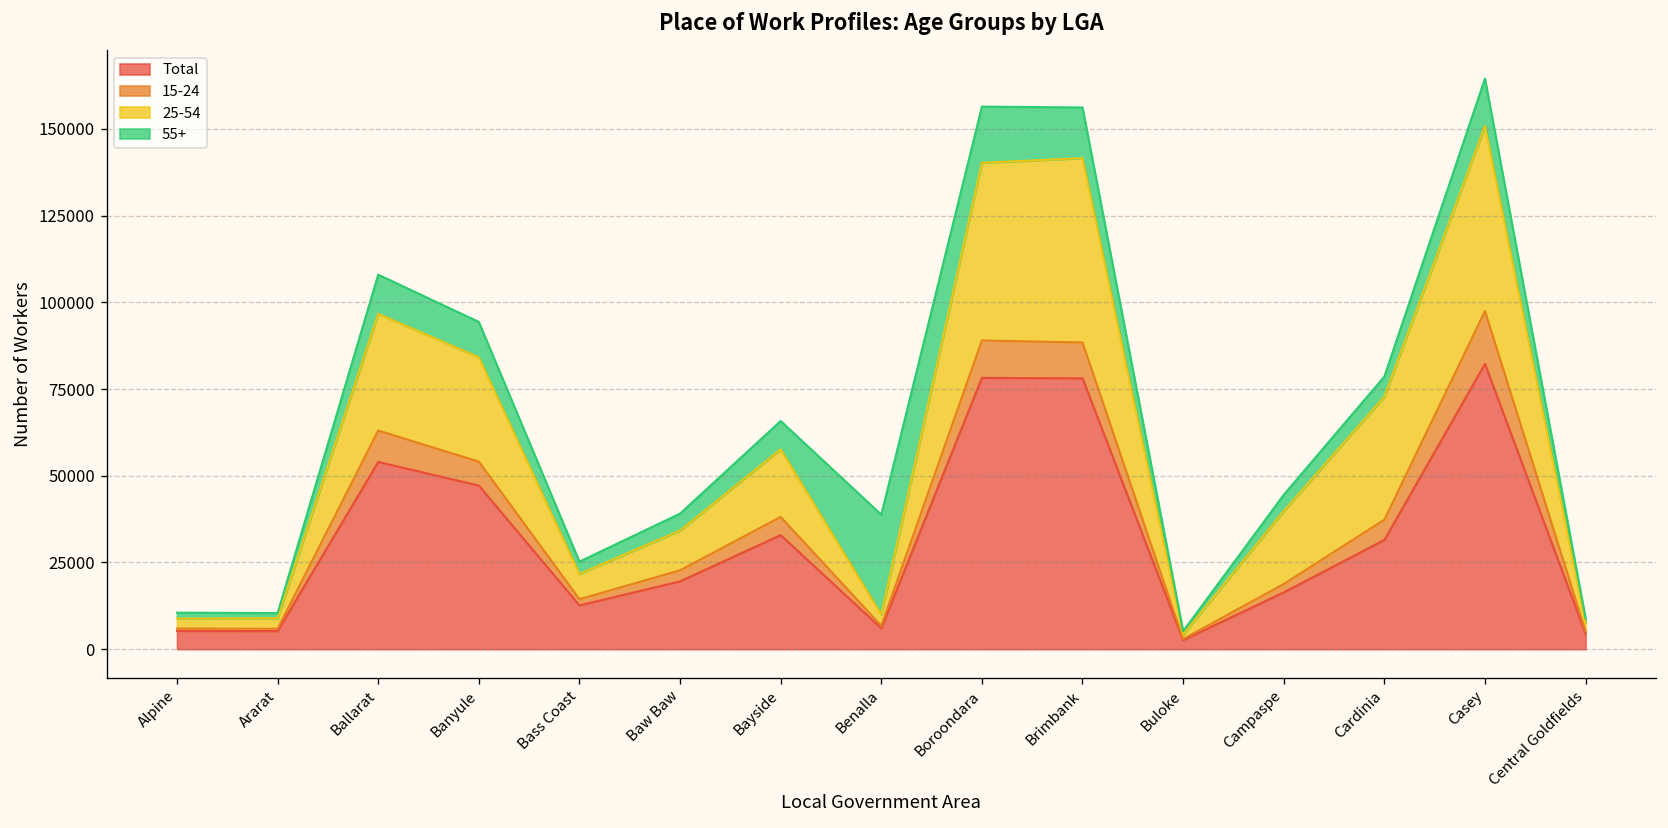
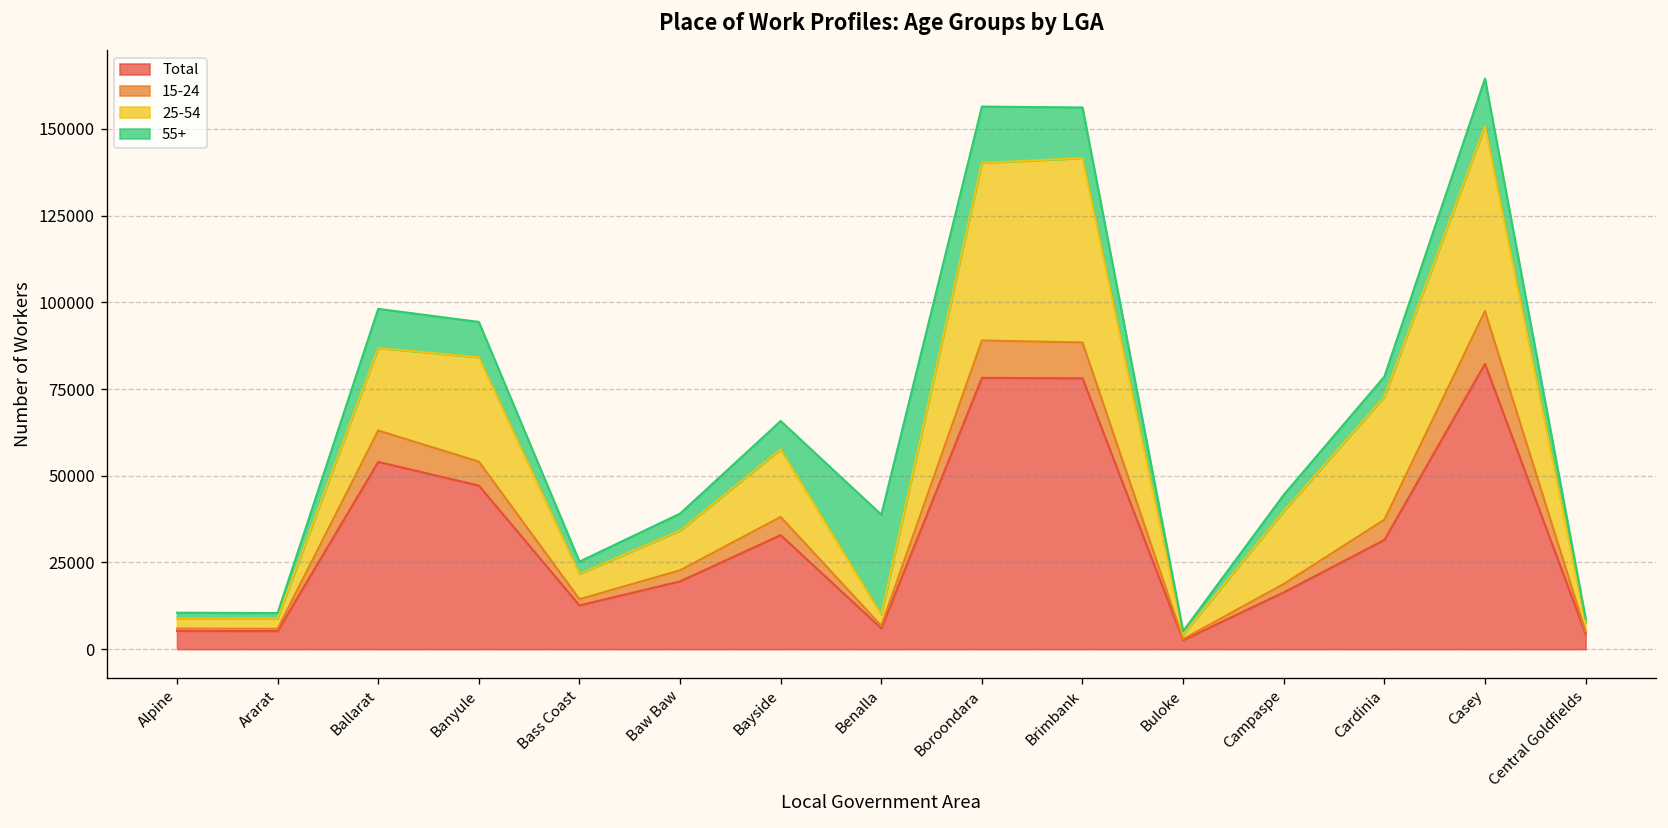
25-54, Ballarat: 34000 -> 24000
